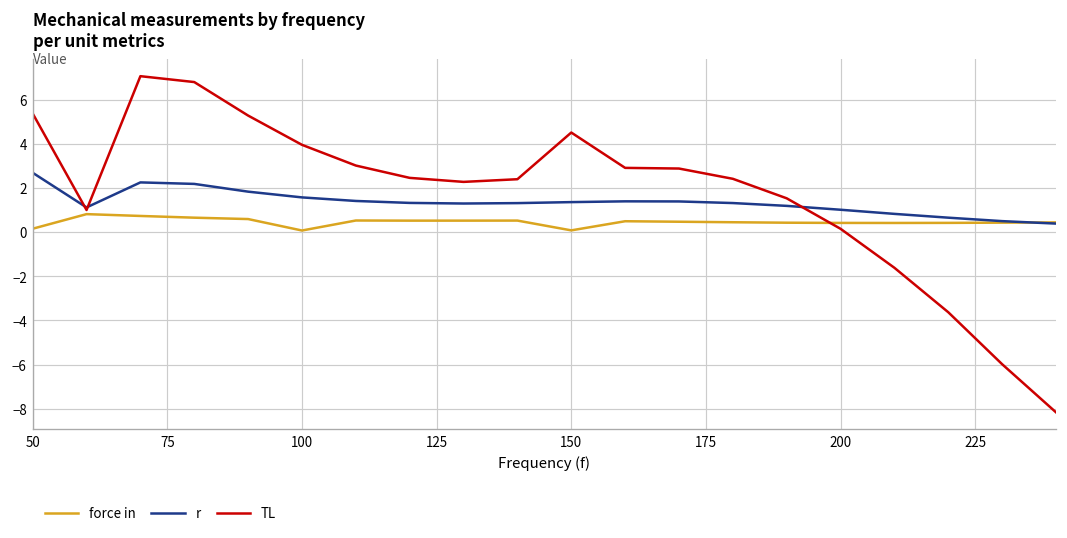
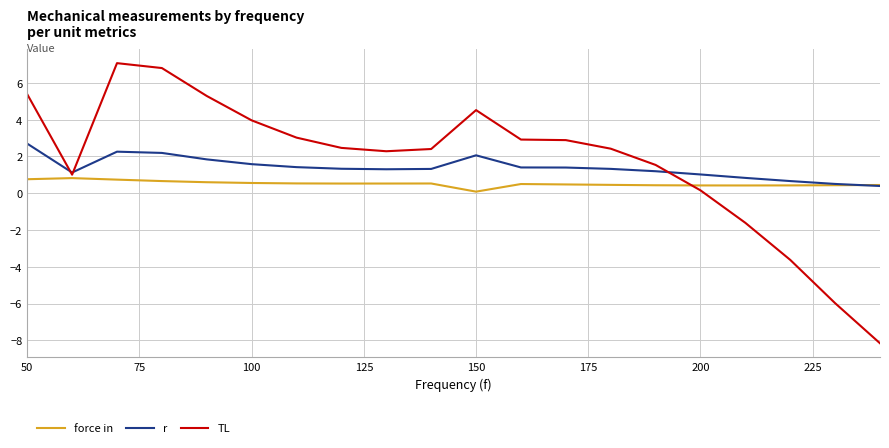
force in, 50: 0.2 -> 0.8
force in, 100: 0.1 -> 0.6
r, 150: 1.4 -> 2.1
